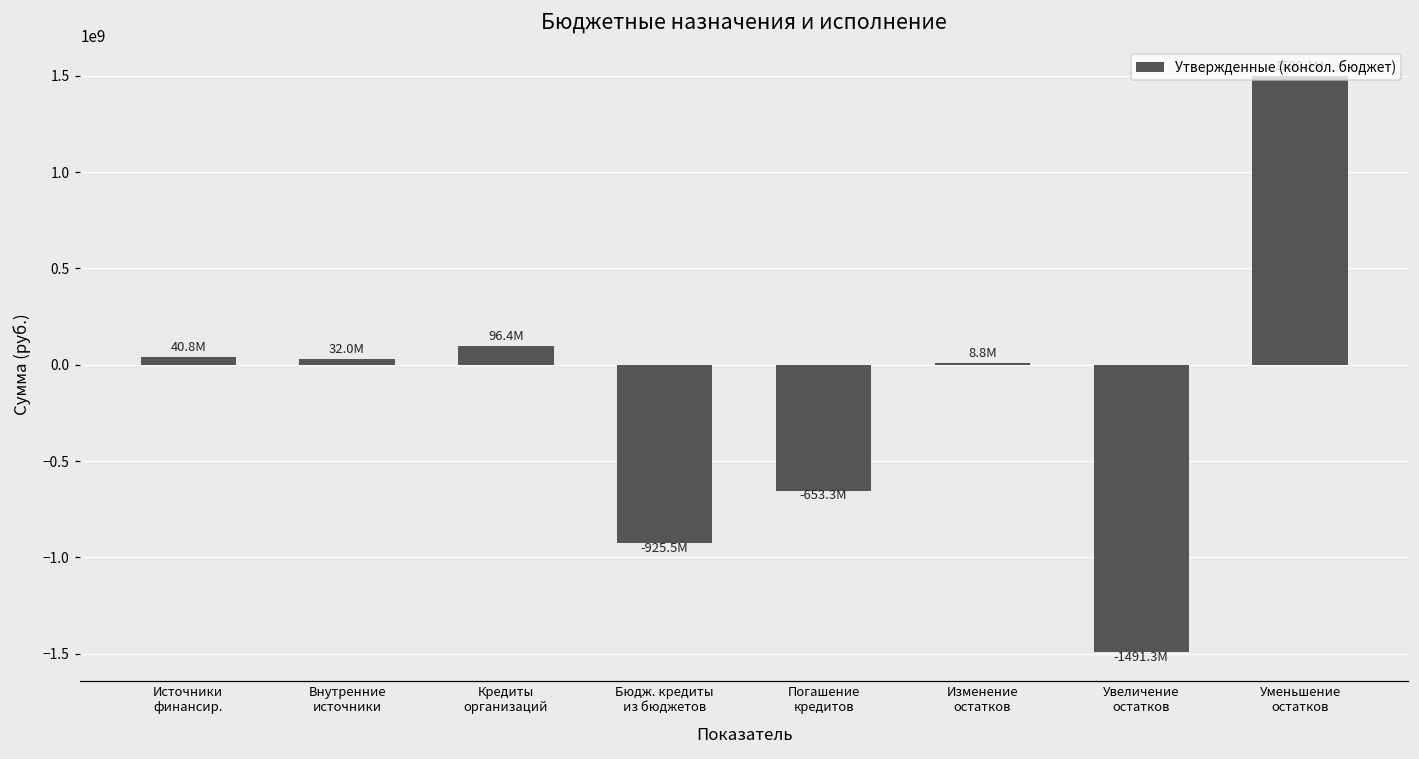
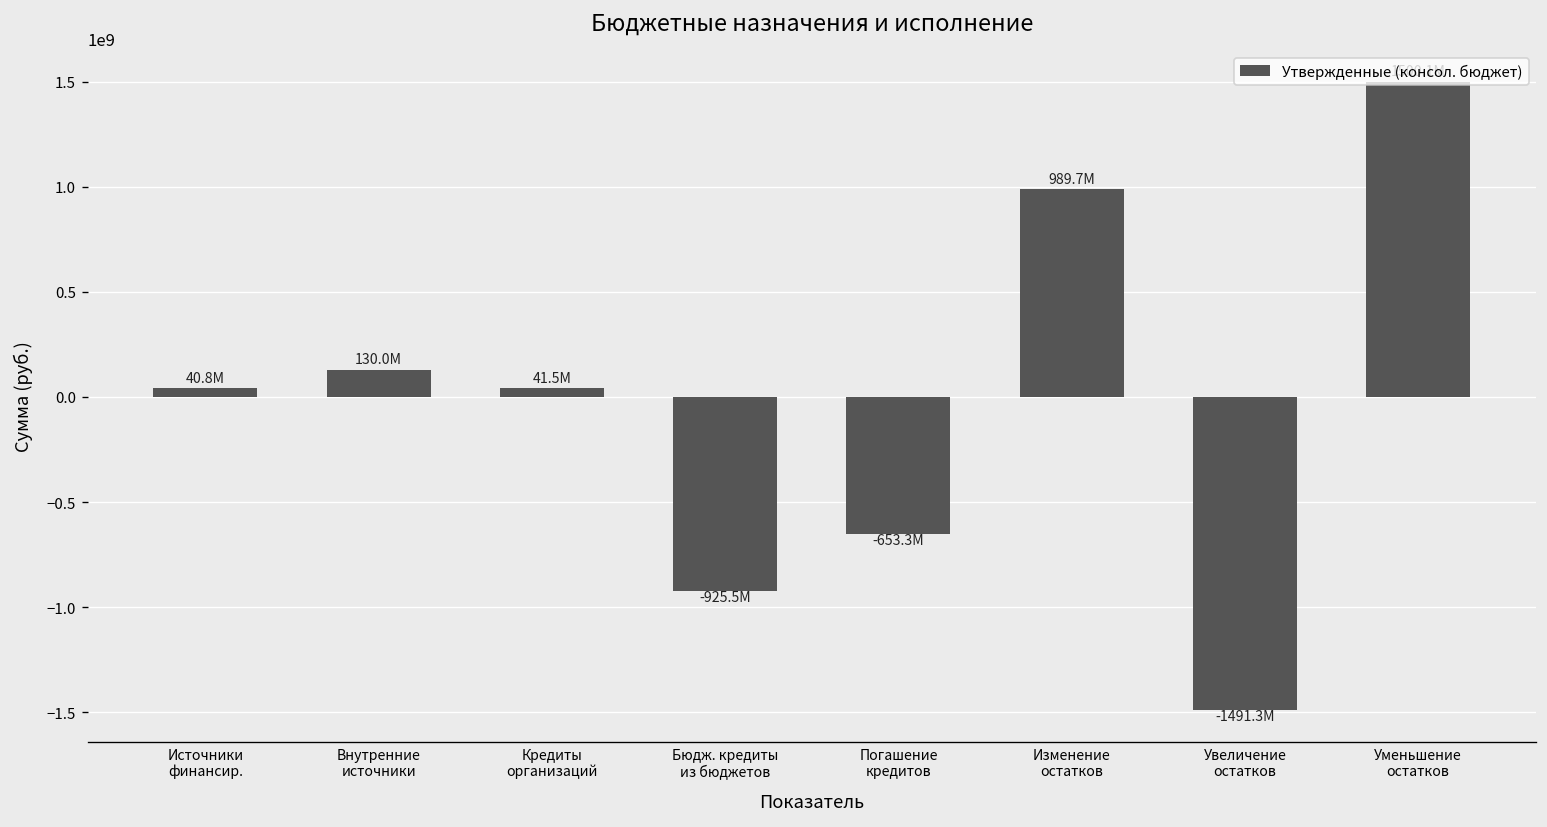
Внутренние источники: 32.0M -> 130.0M
Кредиты организаций: 96.4M -> 41.5M
Изменение остатков: 8.8M -> 989.7M
